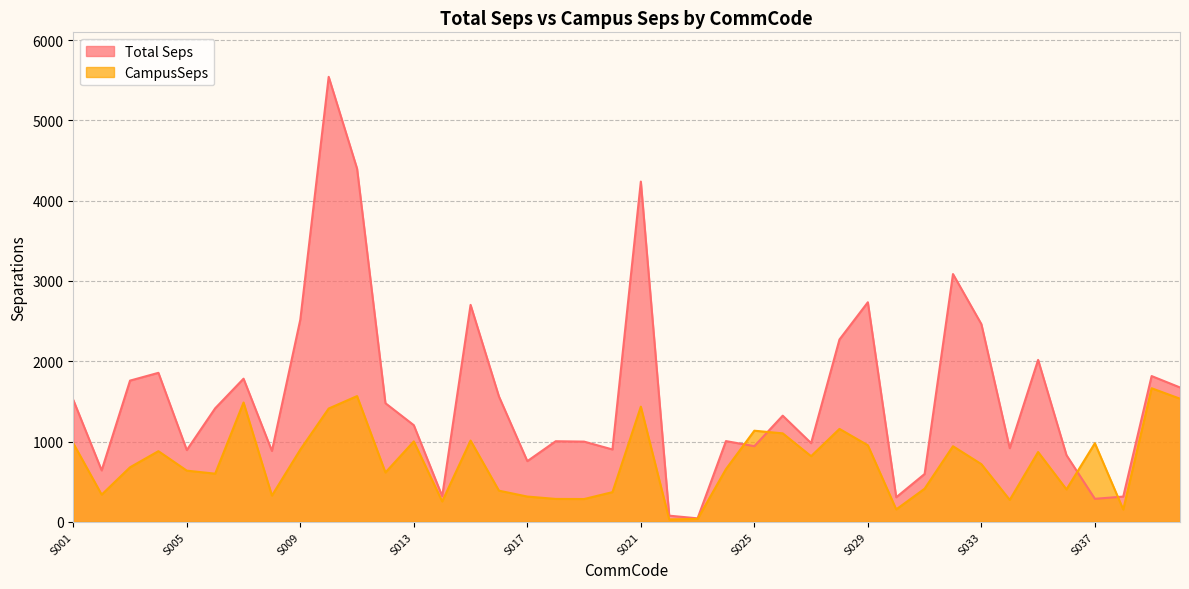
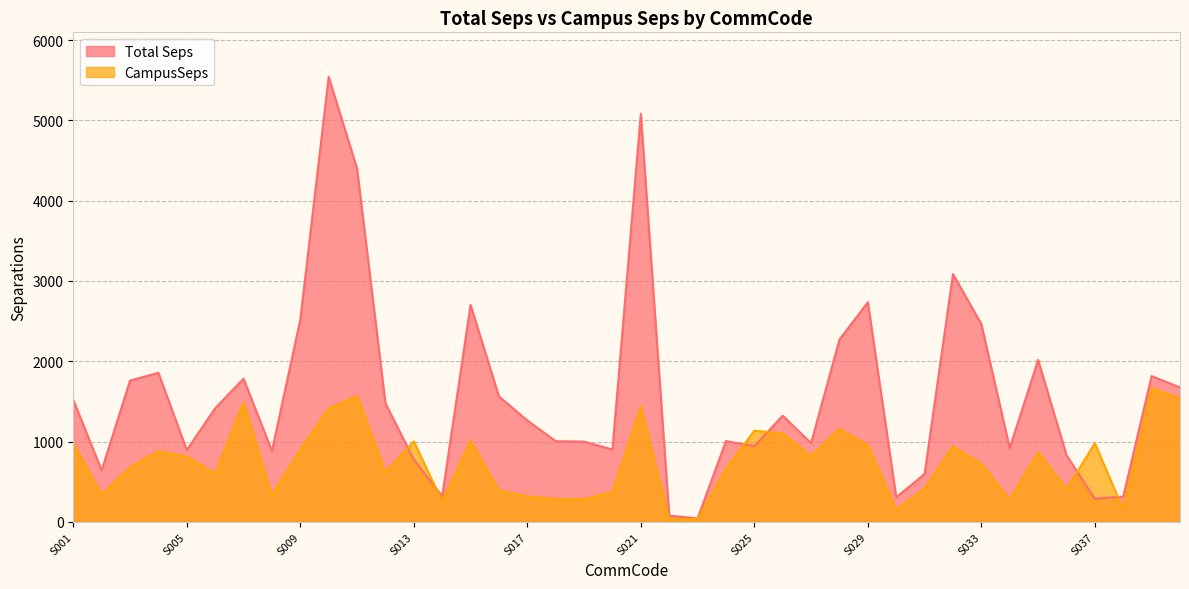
CampusSeps, S005: 600 -> 800
Total Seps, S013: 1200 -> 800
Total Seps, S017: 800 -> 1300
Total Seps, S021: 4200 -> 5100
